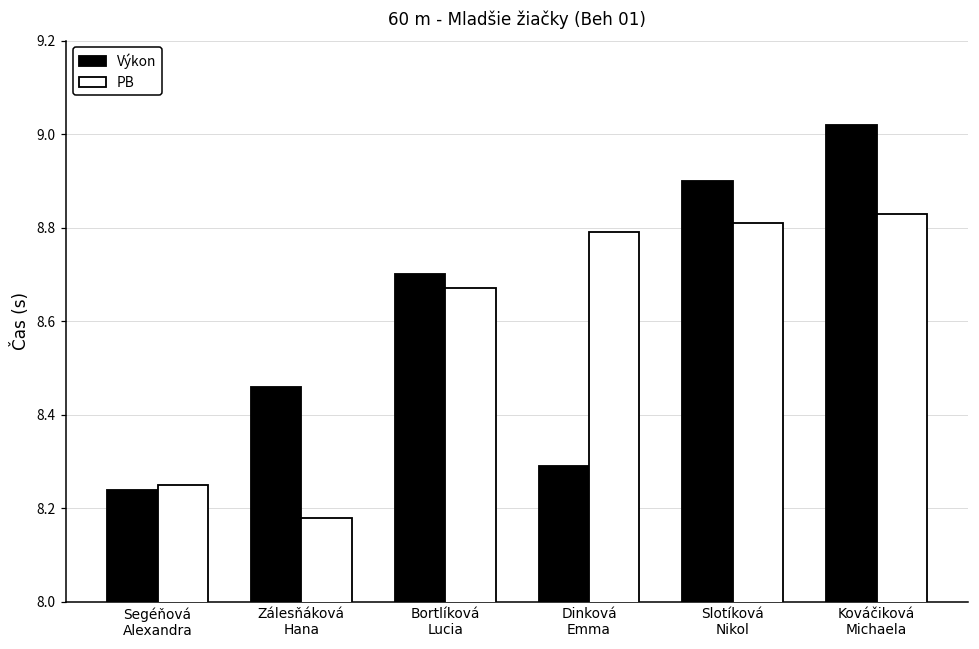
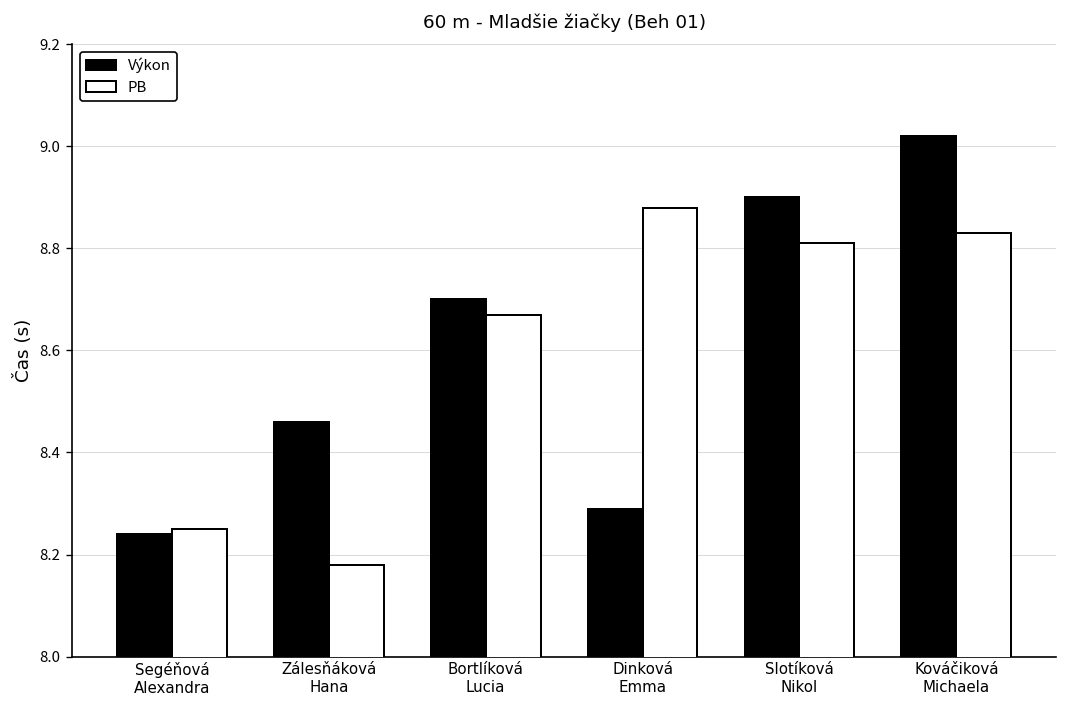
PB, Dinková Emma: 8.79 -> 8.88
